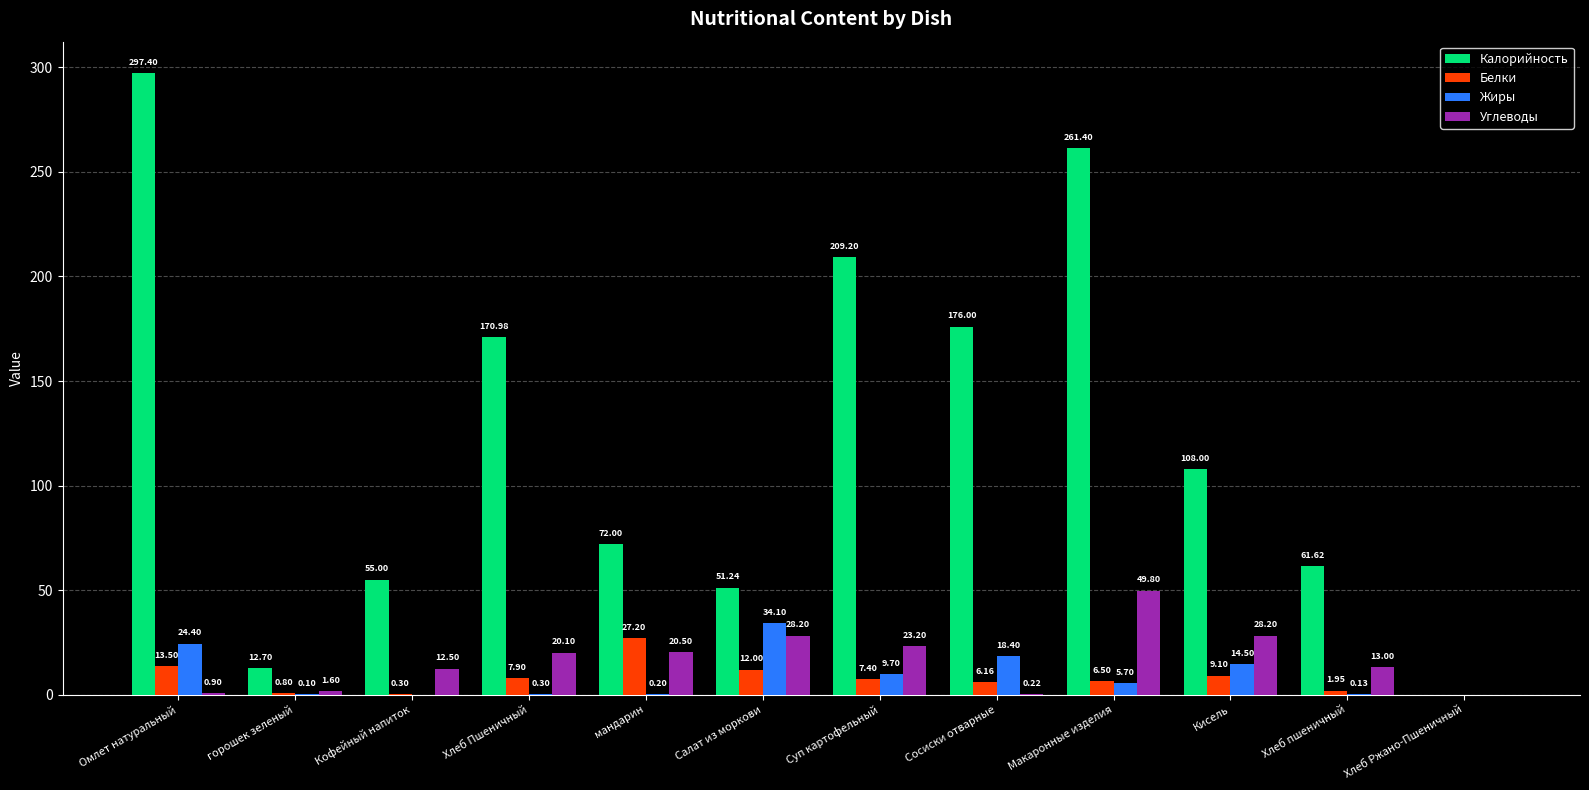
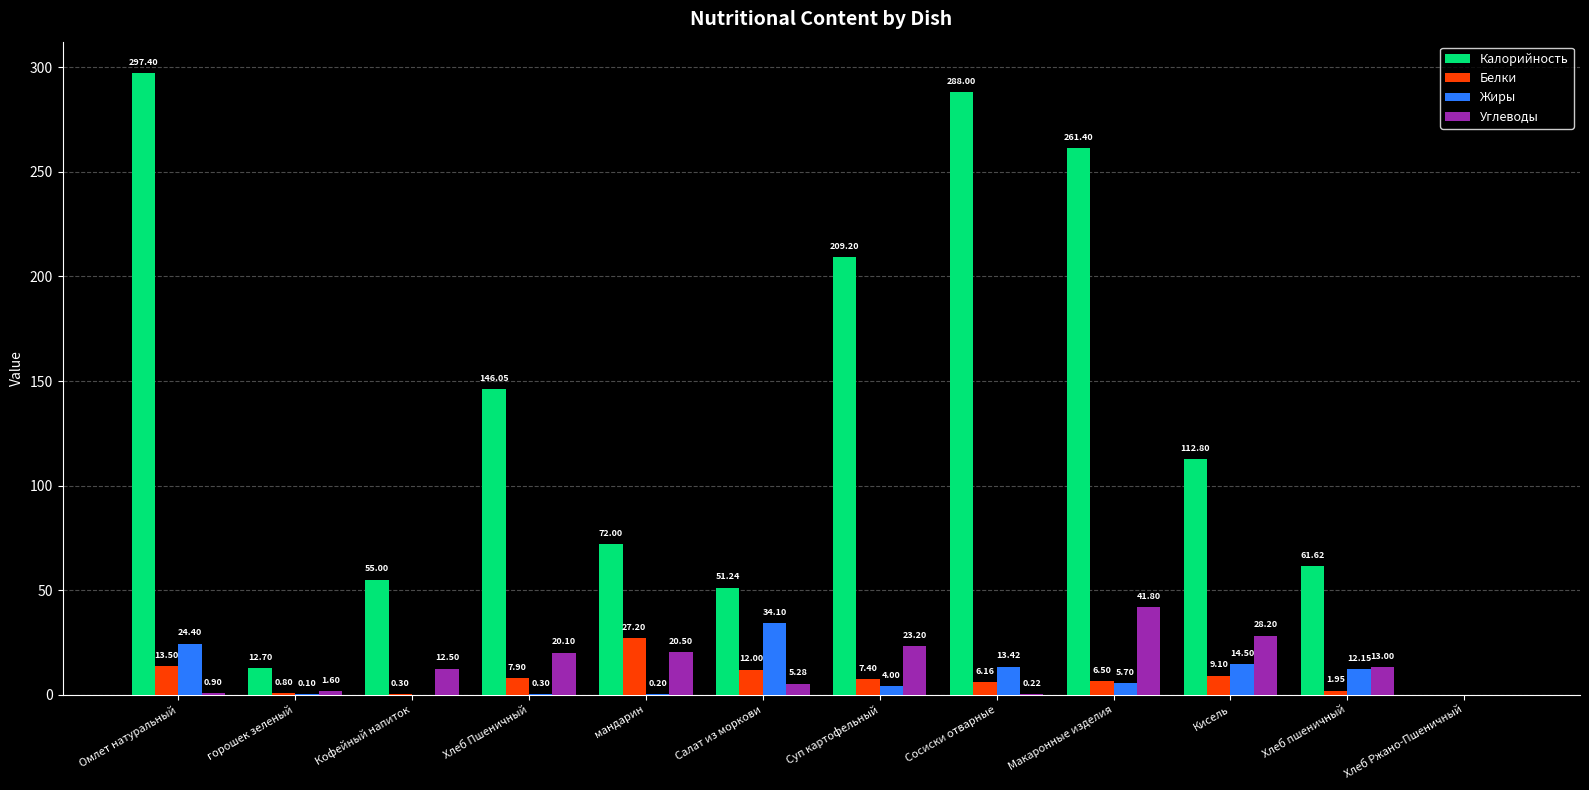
Калорийность, Хлеб Пшеничный: 170.98 -> 146.05
Углеводы, Салат из моркови: 28.20 -> 5.28
Жиры, Суп картофельный: 9.70 -> 4.00
Калорийность, Сосиски отварные: 176.00 -> 288.00
Жиры, Сосиски отварные: 18.40 -> 13.42
Углеводы, Макаронные изделия: 49.80 -> 41.80
Калорийность, Кисель: 108.00 -> 112.80
Жиры, Хлеб пшеничный: 0.13 -> 12.15
